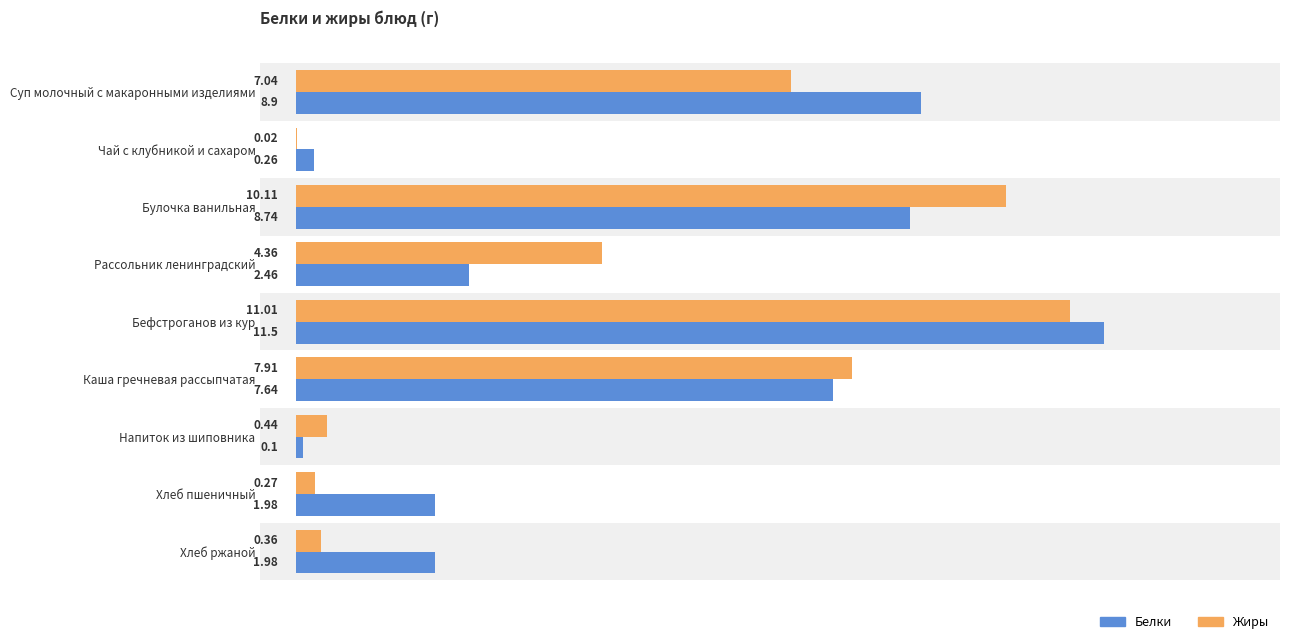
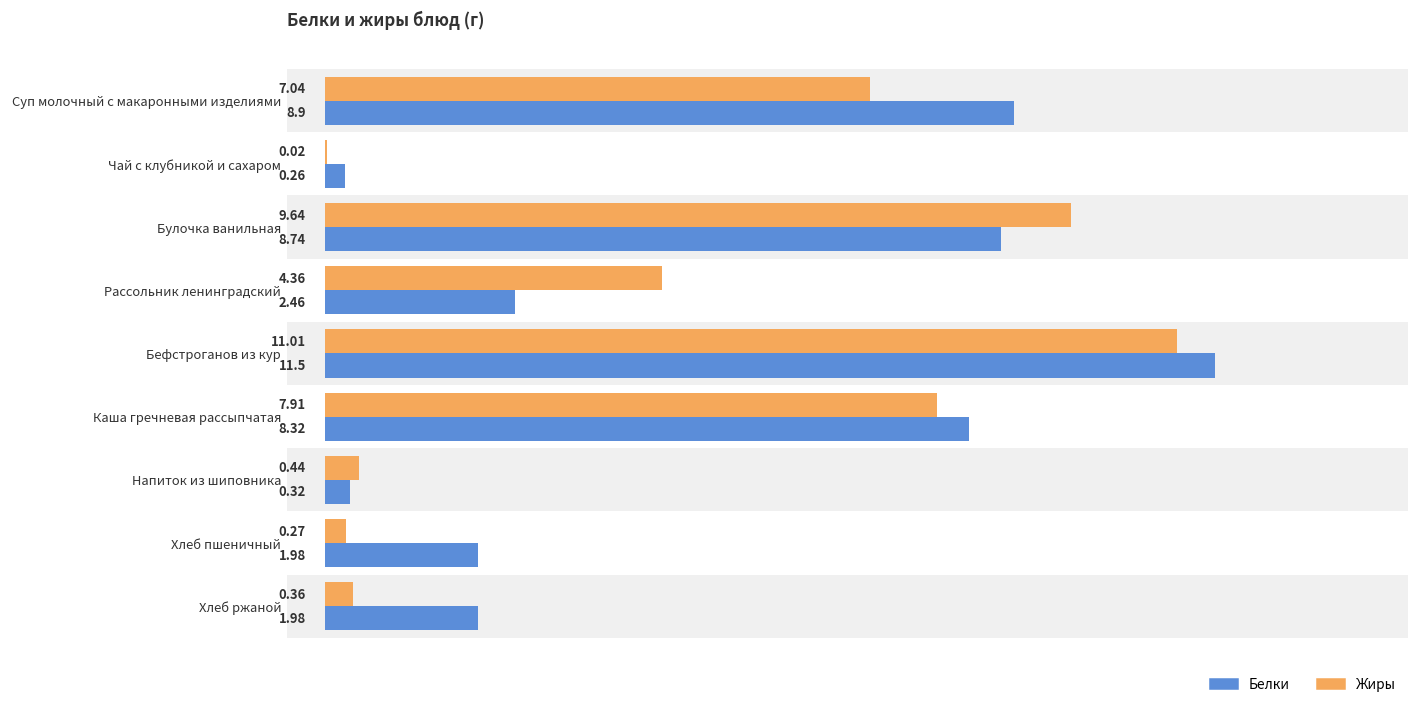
Жиры, Булочка ванильная: 10.11 -> 9.64
Белки, Каша гречневая рассыпчатая: 7.64 -> 8.32
Белки, Напиток из шиповника: 0.1 -> 0.32
